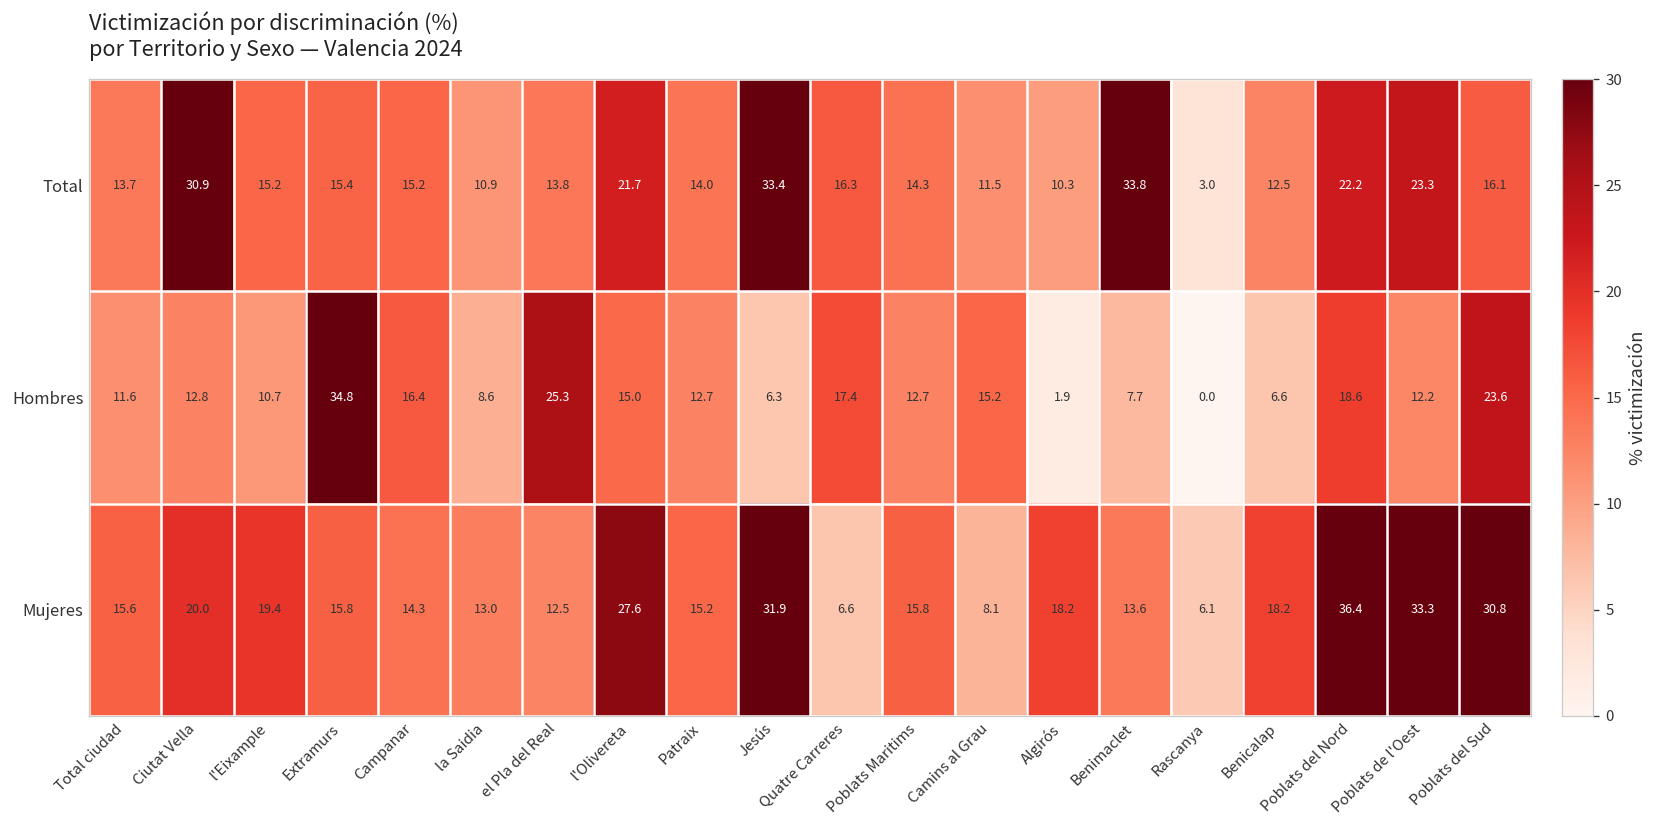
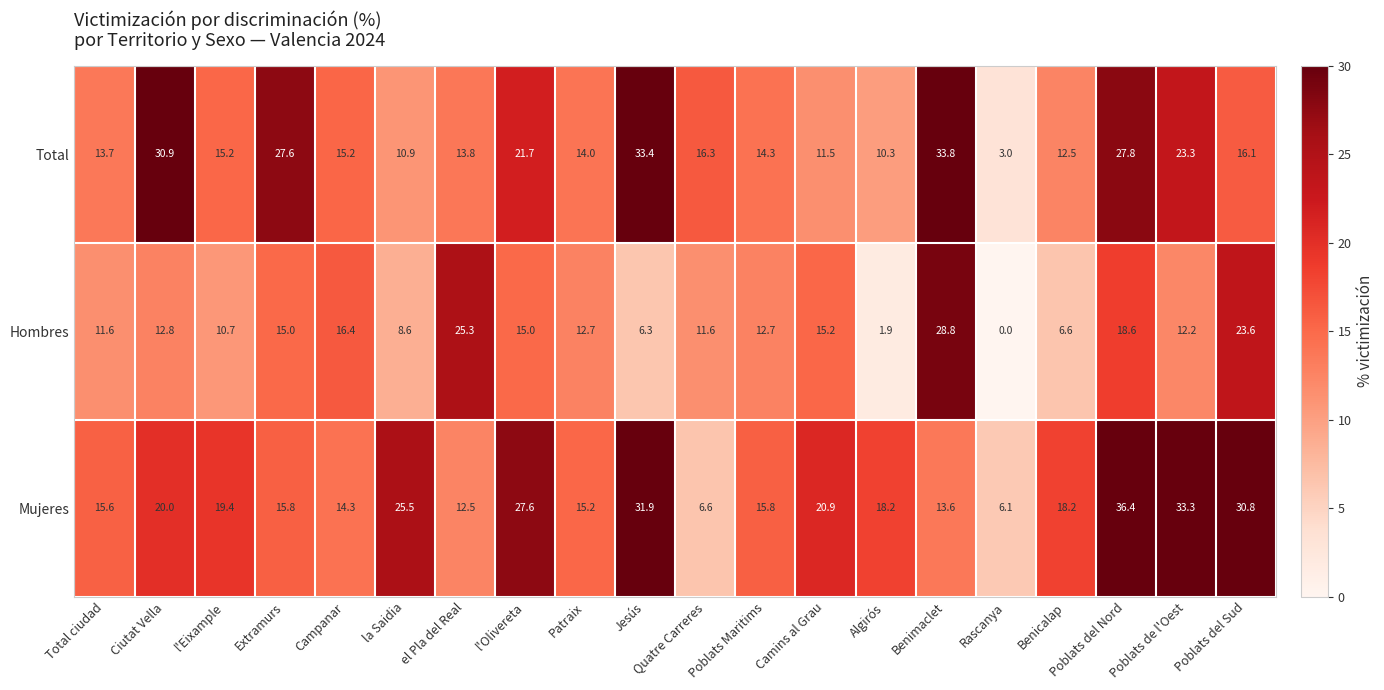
Total, Extramurs: 15.4 -> 27.6
Total, Poblats del Nord: 22.2 -> 27.8
Hombres, Extramurs: 34.8 -> 15.0
Hombres, Quatre Carreres: 17.4 -> 11.6
Hombres, Benimaclet: 7.7 -> 28.8
Mujeres, la Saidia: 13.0 -> 25.5
Mujeres, Camins al Grau: 8.1 -> 20.9
